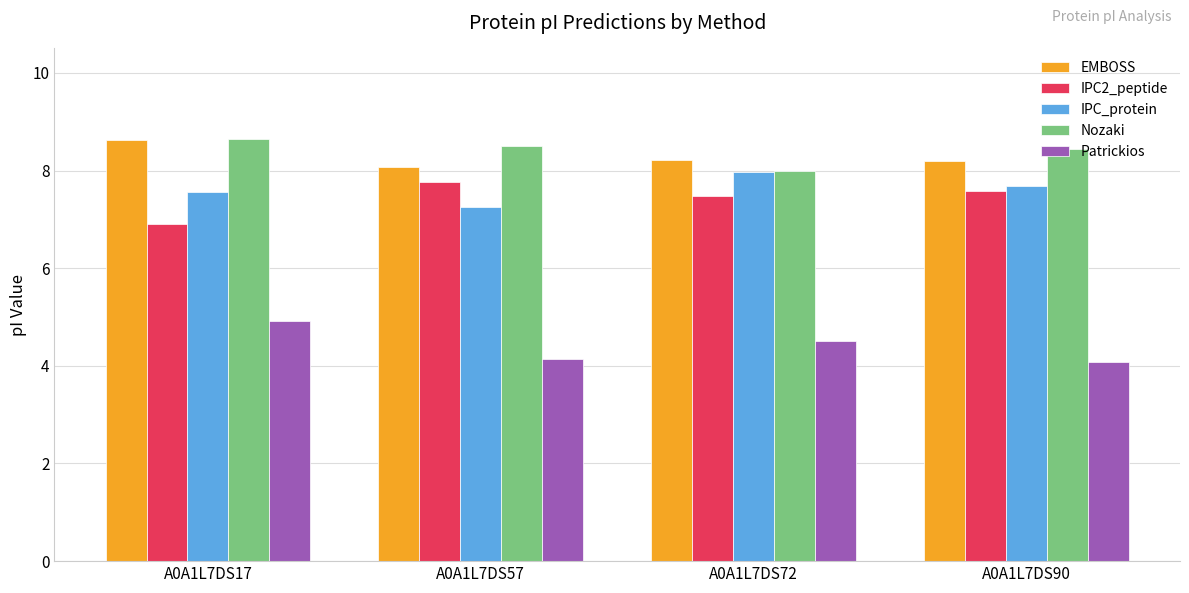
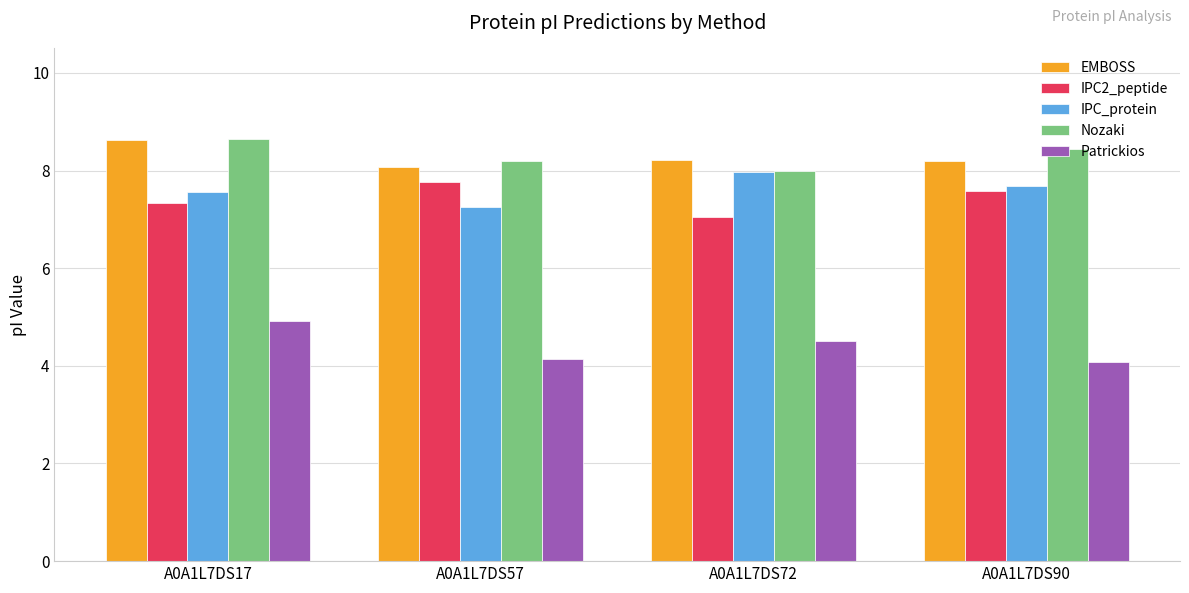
IPC2_peptide, A0A1L7DS17: 6.9 -> 7.3
Nozaki, A0A1L7DS57: 8.5 -> 8.2
IPC2_peptide, A0A1L7DS72: 7.5 -> 7.0
